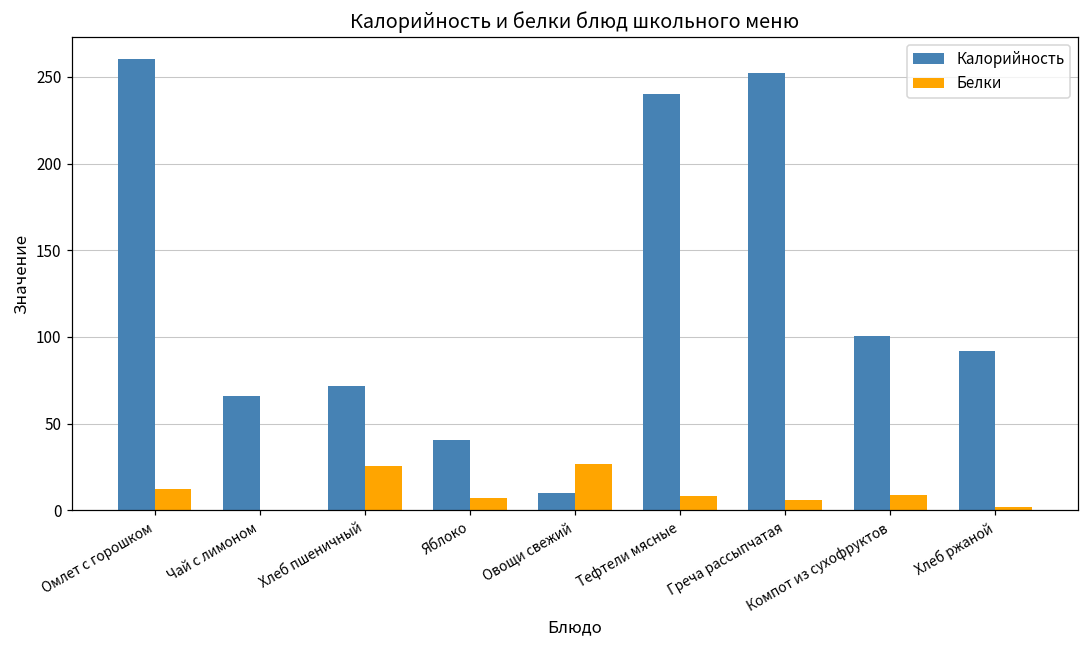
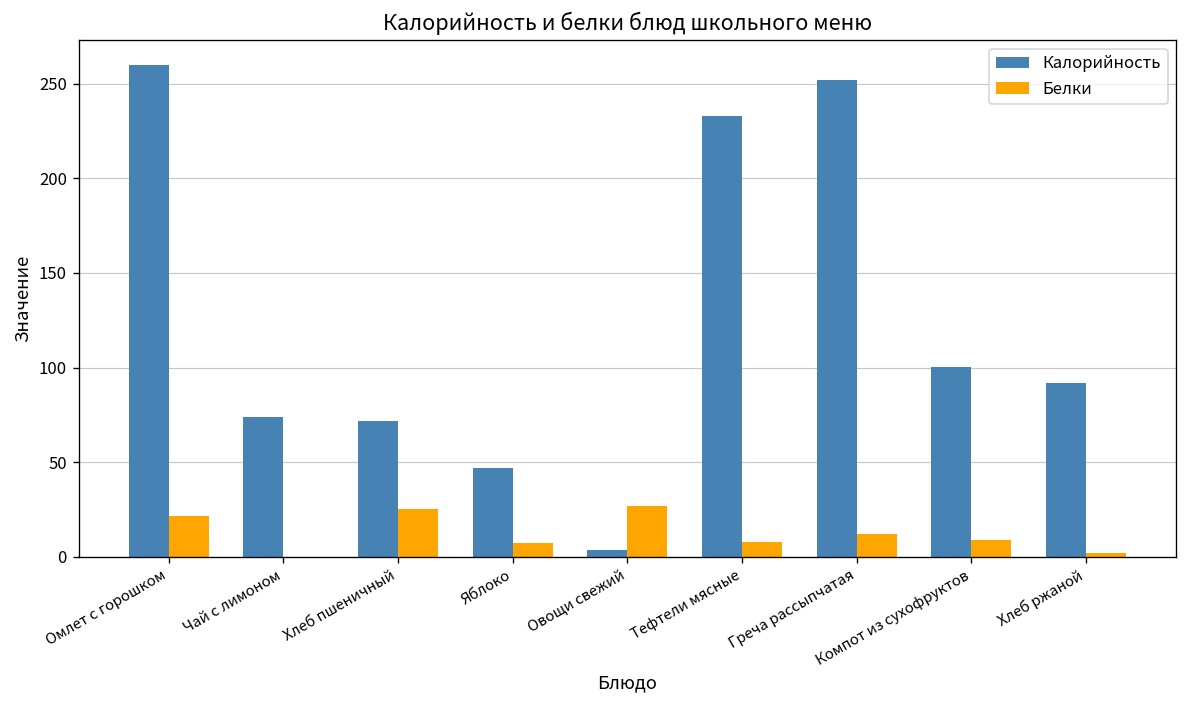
Белки, Омлет с горошком: 12 -> 22
Калорийность, Чай с лимоном: 66 -> 74
Калорийность, Яблоко: 41 -> 47
Калорийность, Овощи свежий: 10 -> 4
Калорийность, Тефтели мясные: 240 -> 233
Белки, Греча рассыпчатая: 6 -> 12
